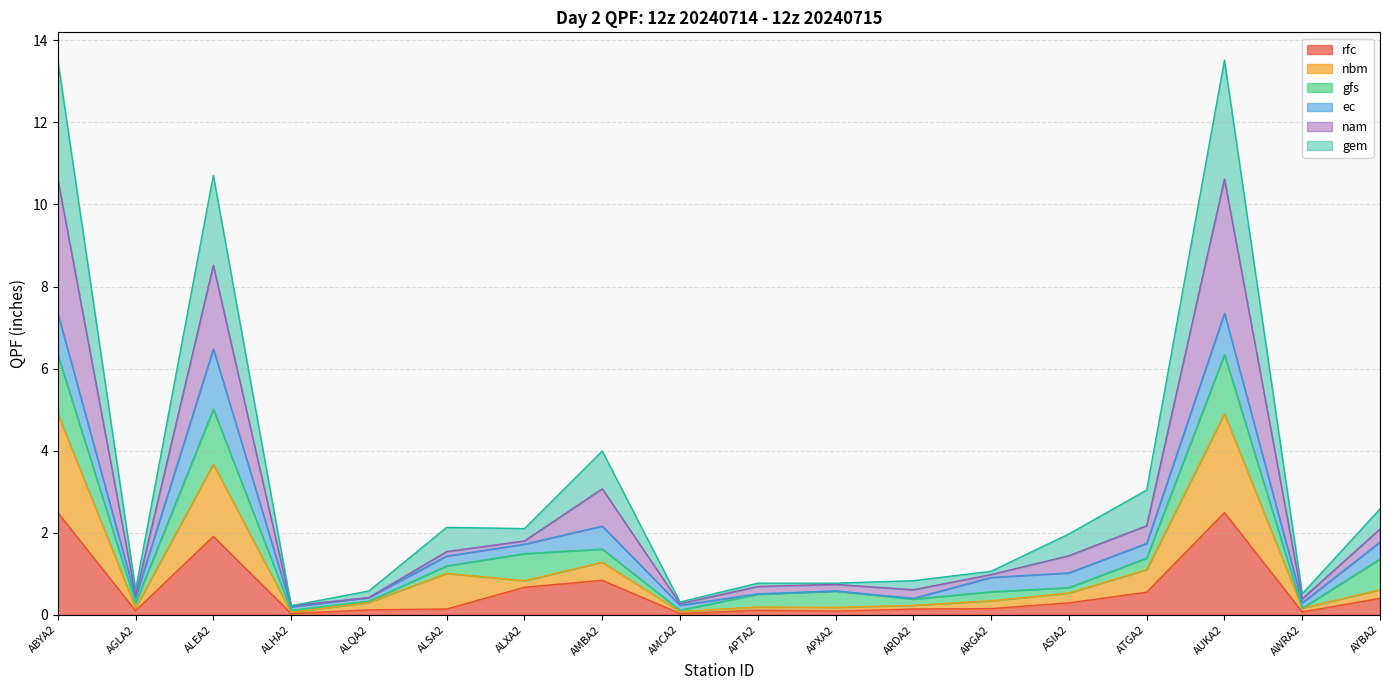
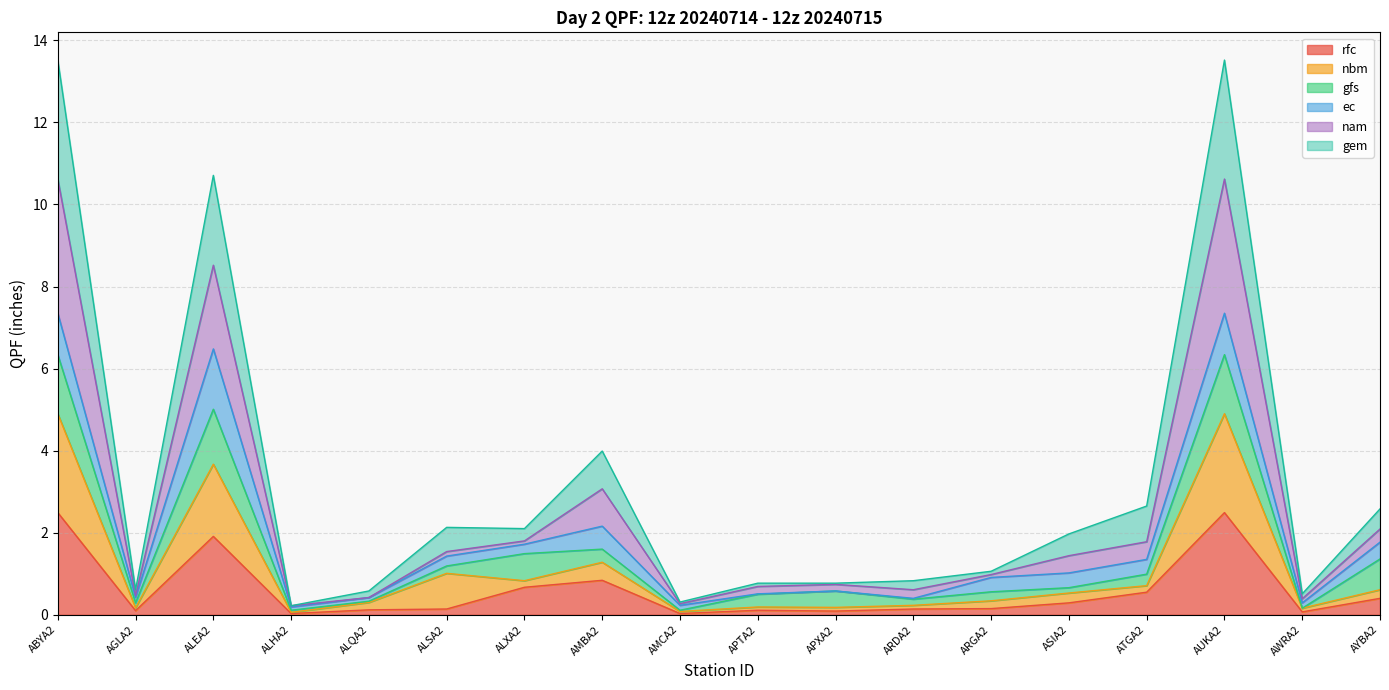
nbm, ATGA2: 0.6 -> 0.2
